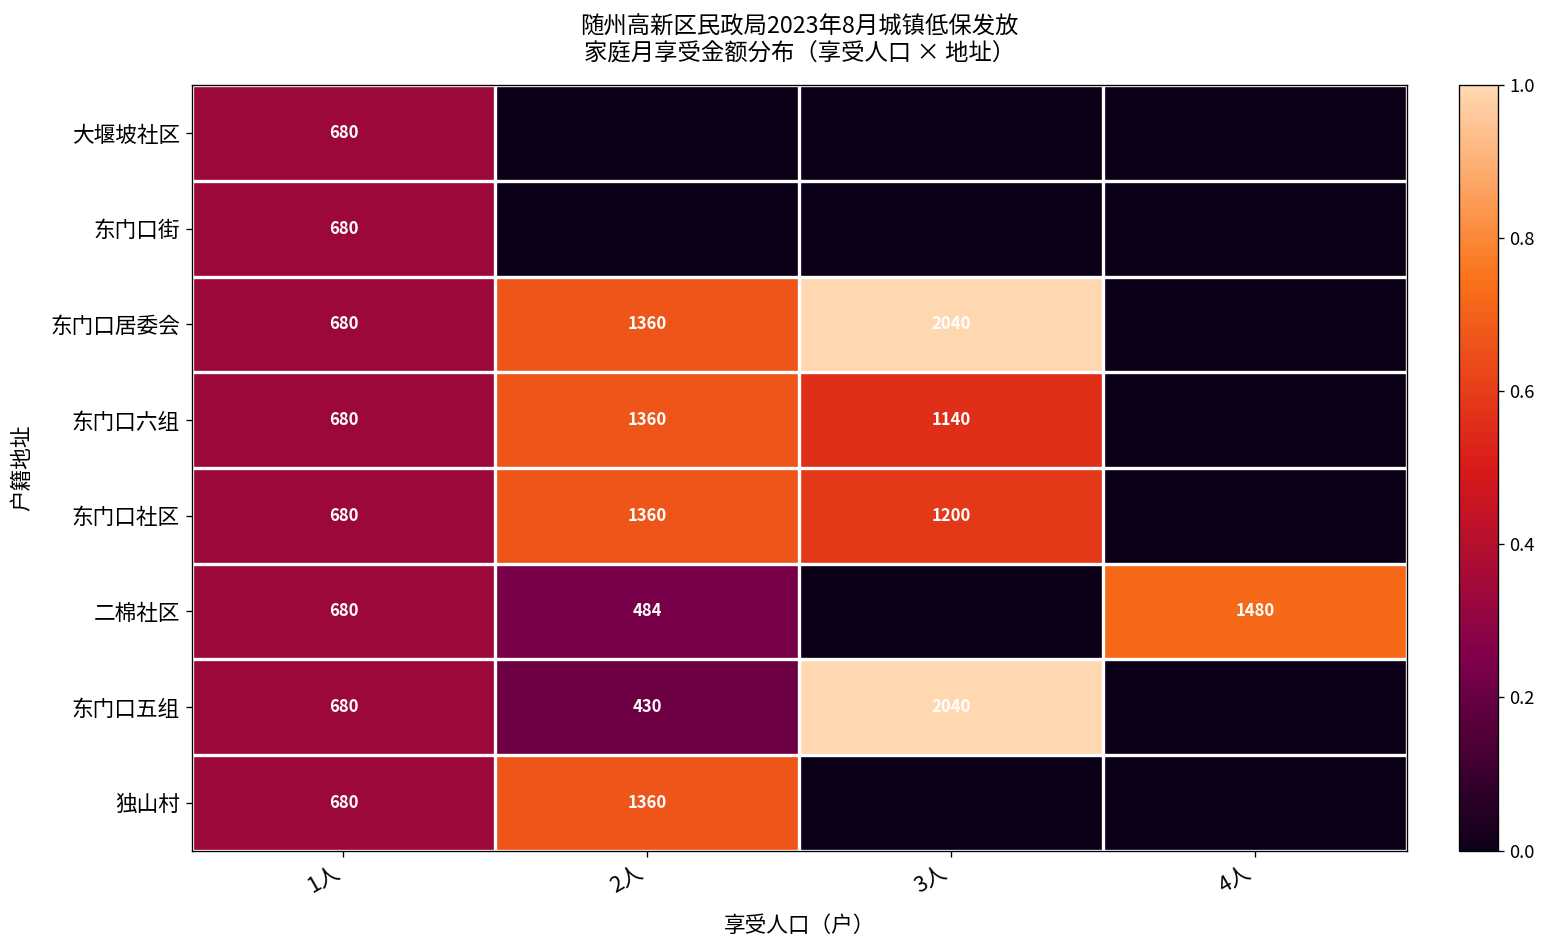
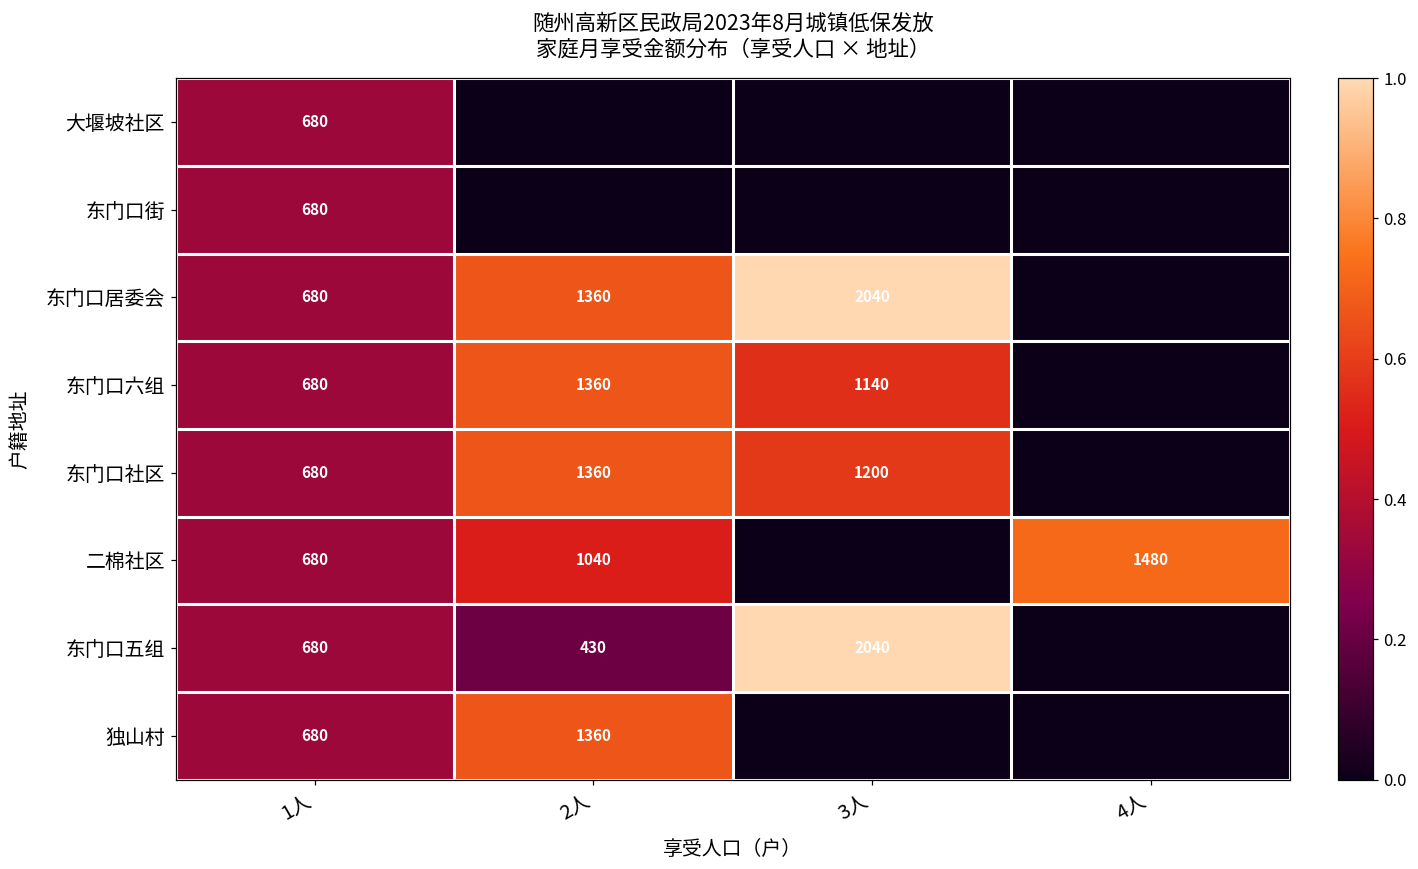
二棉社区, 2人: 484 -> 1040
